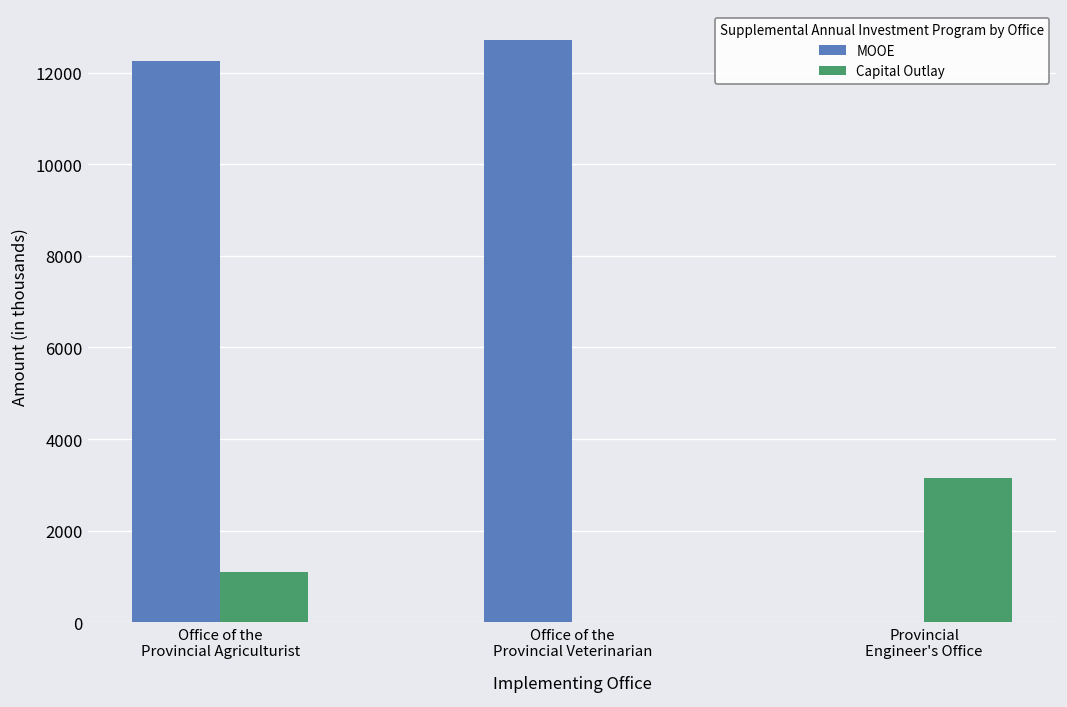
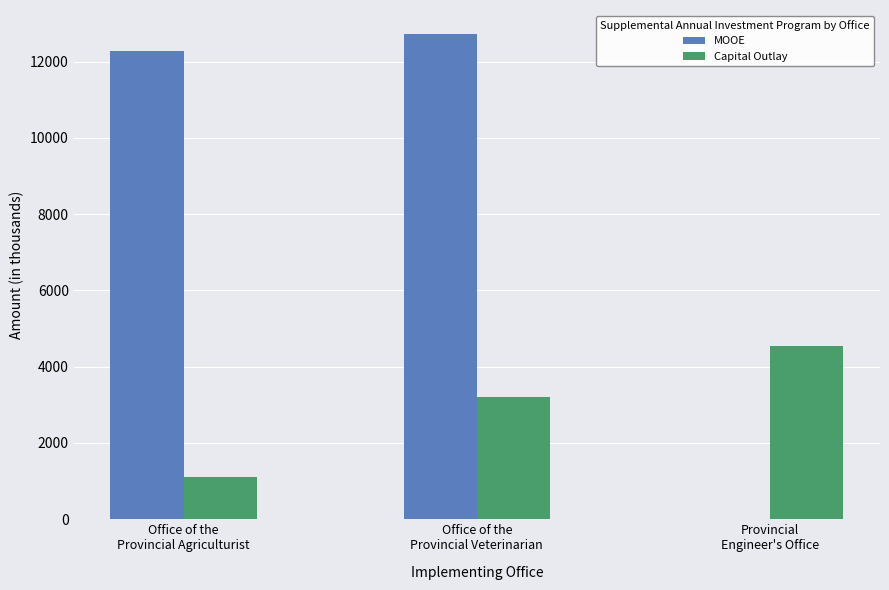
Capital Outlay, Office of the Provincial Veterinarian: 0 -> 3200
Capital Outlay, Provincial Engineer's Office: 3100 -> 4600
